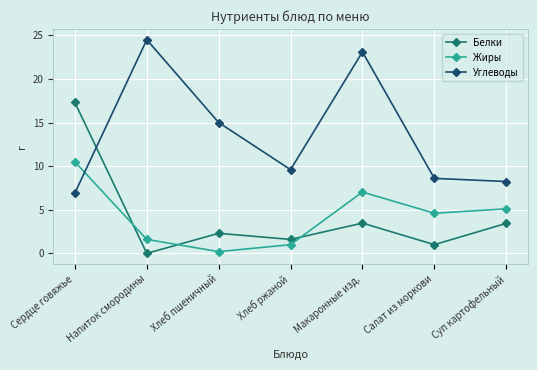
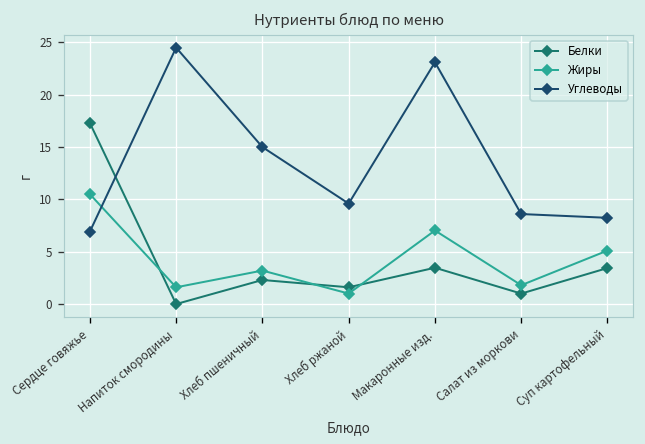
Жиры, Хлеб пшеничный: 0 -> 3
Жиры, Салат из моркови: 5 -> 2
